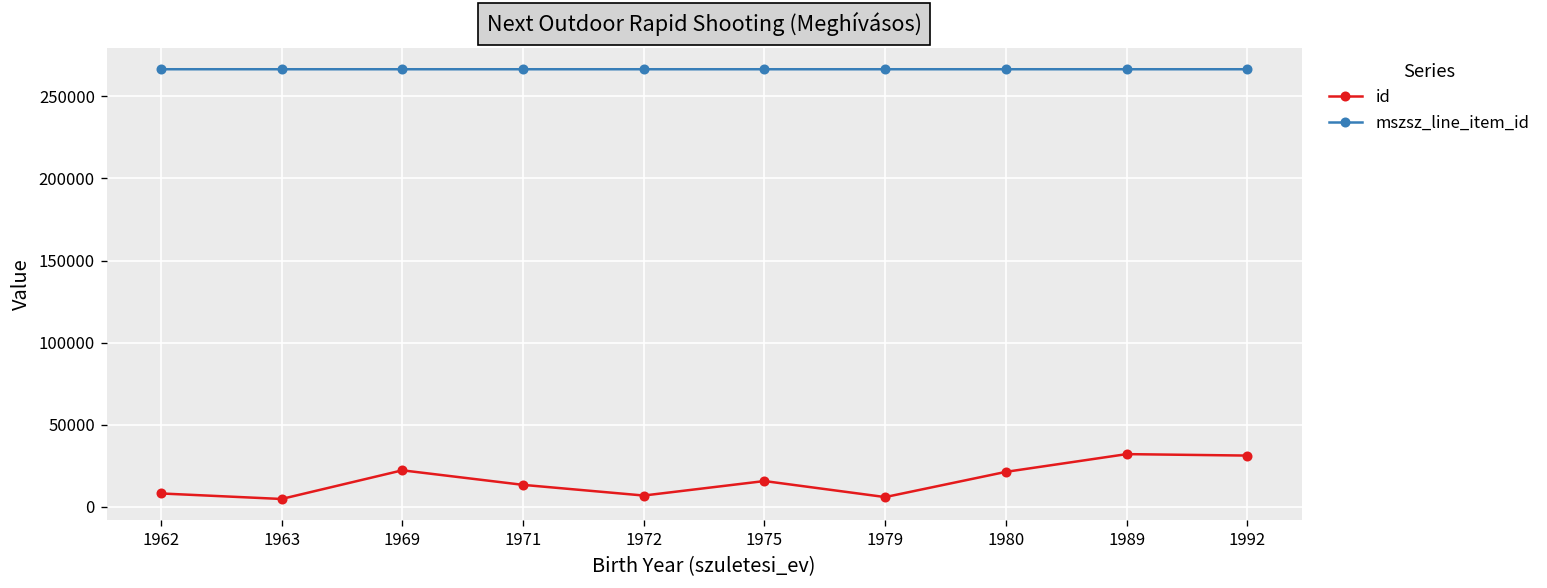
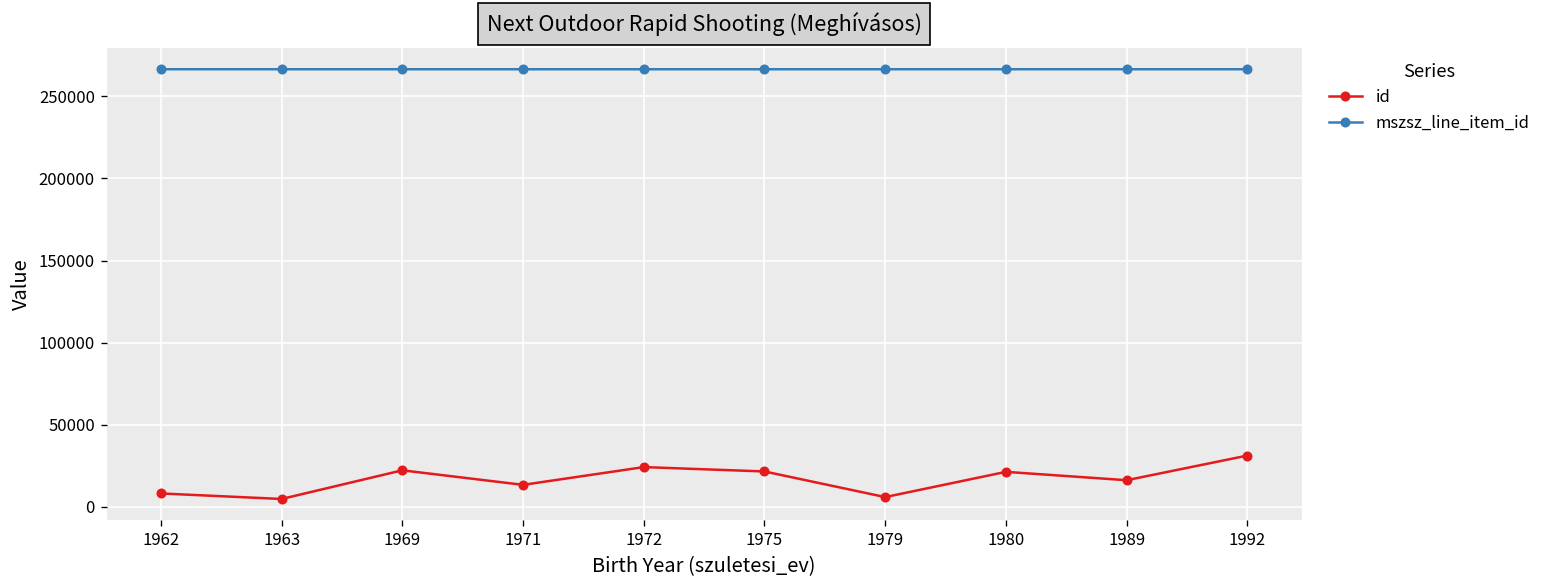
id, 1972: 7000 -> 24000
id, 1975: 16000 -> 22000
id, 1989: 32000 -> 16000
